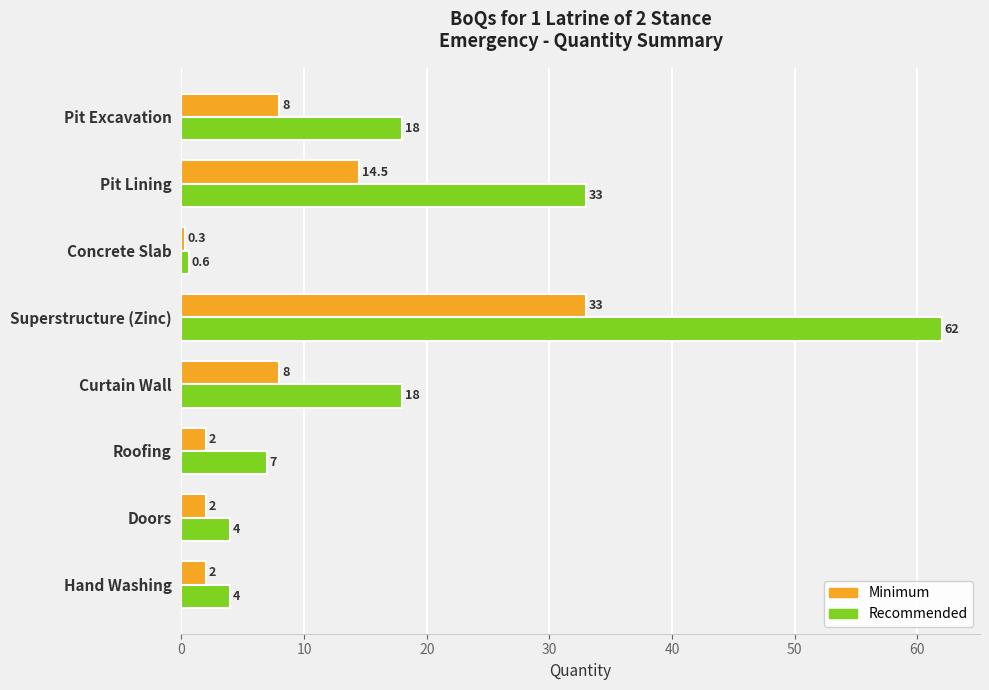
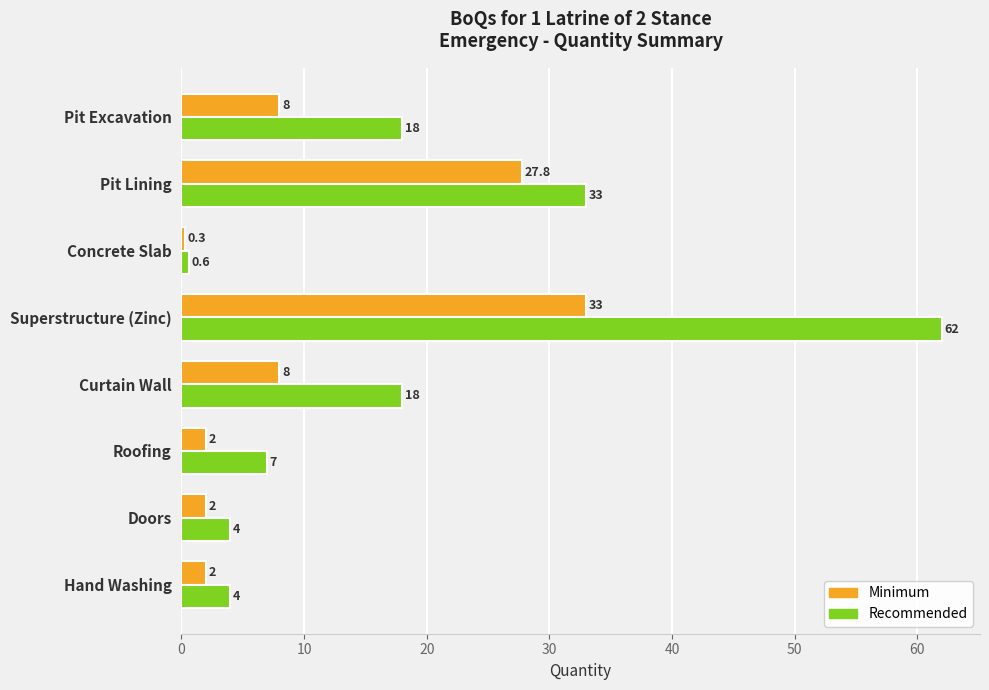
Minimum, Pit Lining: 14.5 -> 27.8
